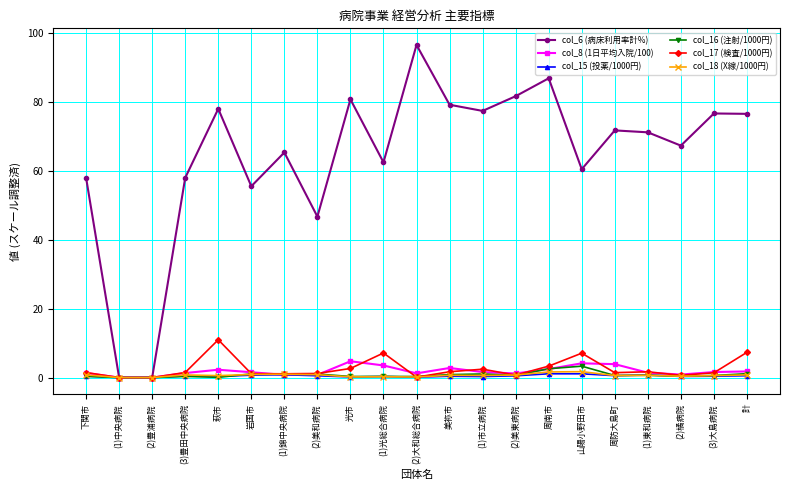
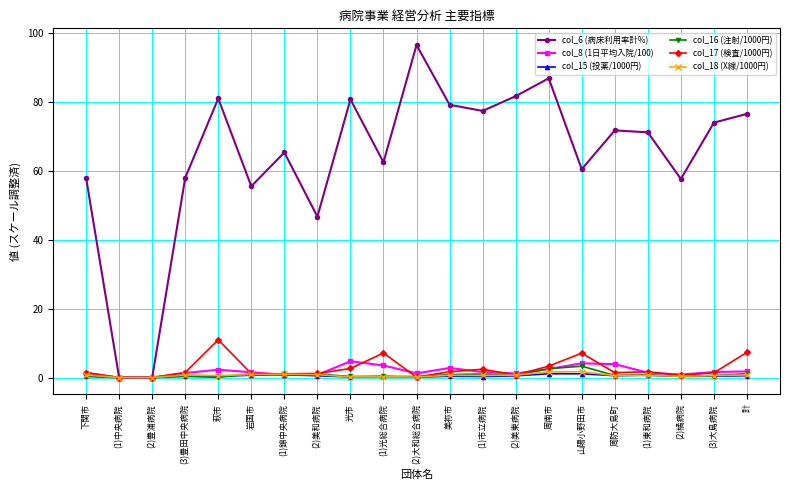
col_6 (病床利用率計%), 萩市: 78 -> 81
col_6 (病床利用率計%), (2)橘病院: 67 -> 58
col_6 (病床利用率計%), (3)大島病院: 77 -> 74
